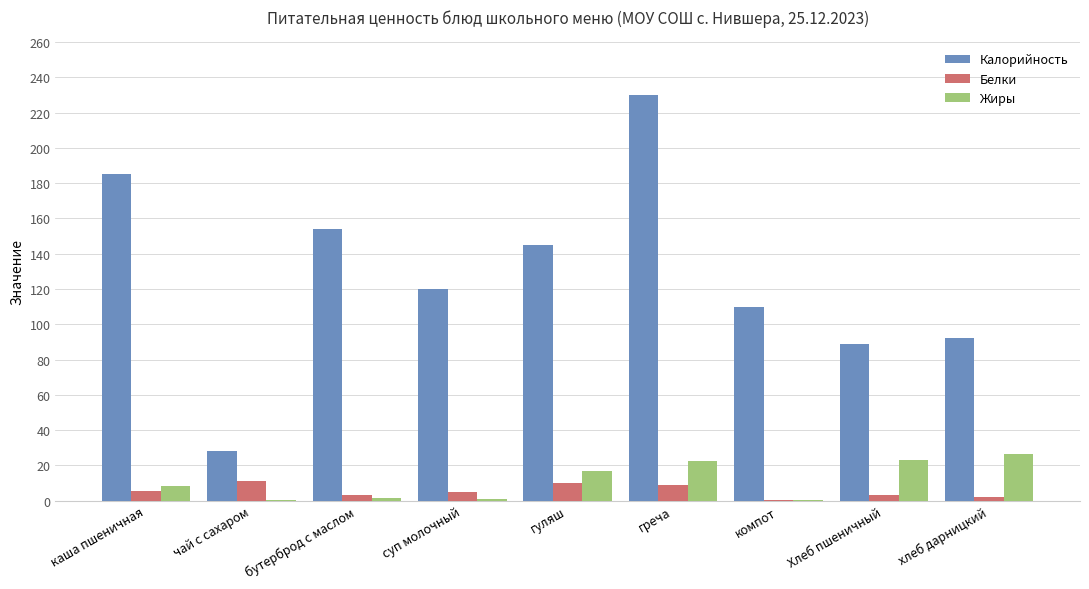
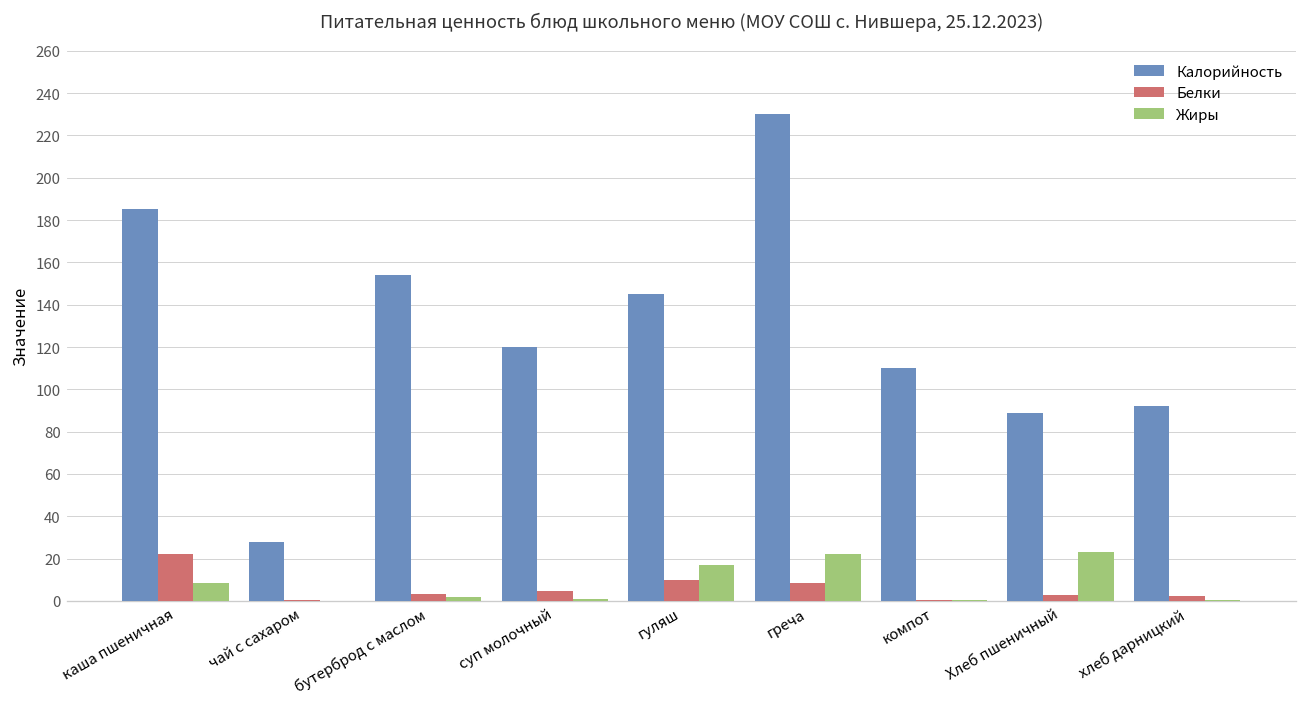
Белки, каша пшеничная: 5 -> 22
Белки, чай с сахаром: 11 -> 0
Жиры, хлеб дарницкий: 27 -> 0
